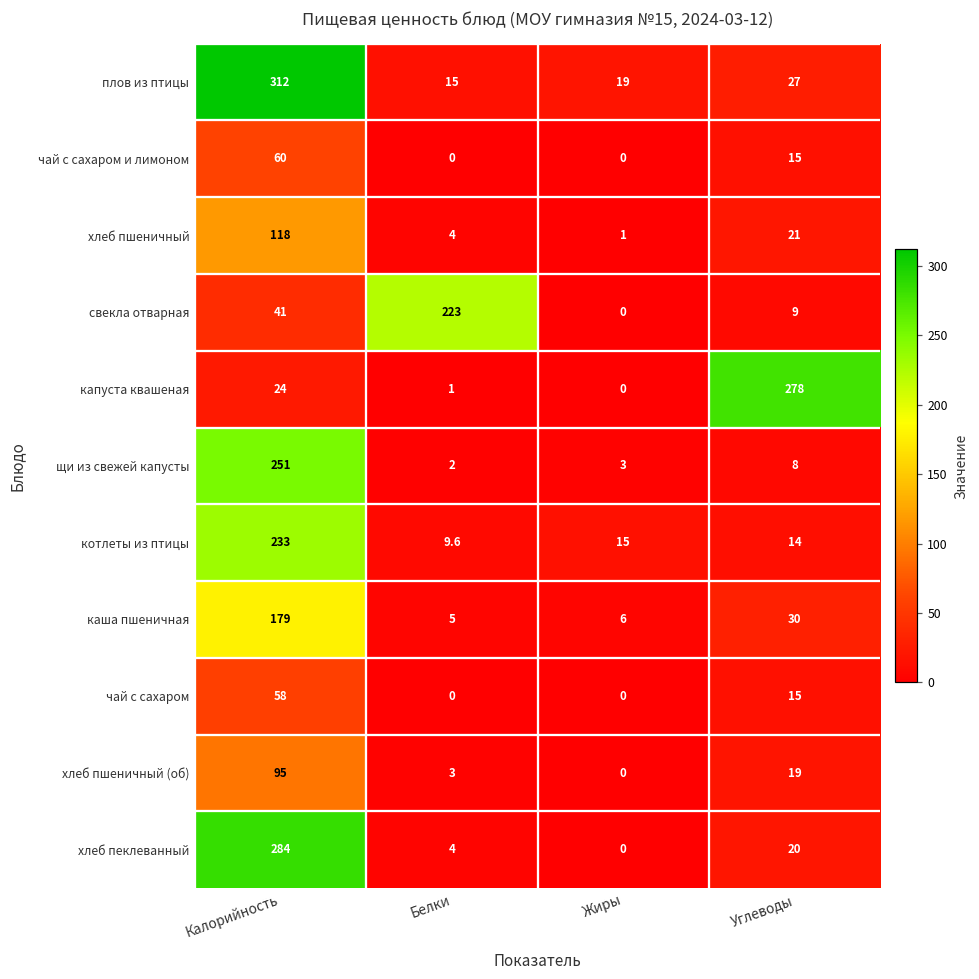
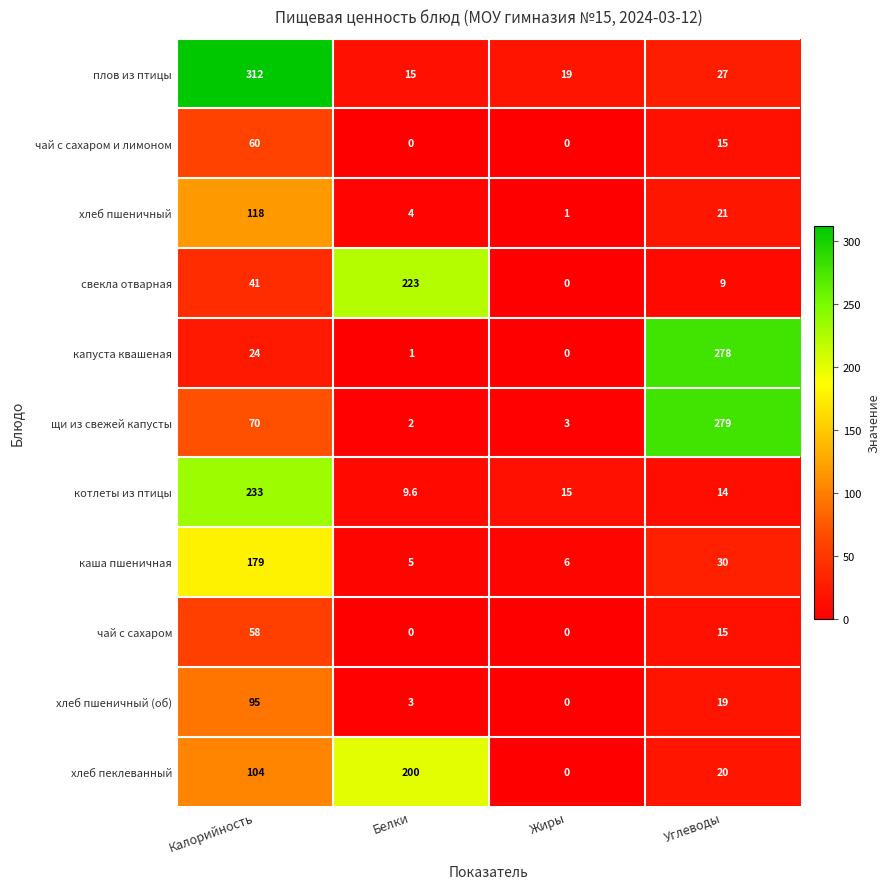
щи из свежей капусты, Калорийность: 251 -> 70
щи из свежей капусты, Углеводы: 8 -> 279
хлеб пеклеванный, Калорийность: 284 -> 104
хлеб пеклеванный, Белки: 4 -> 200
